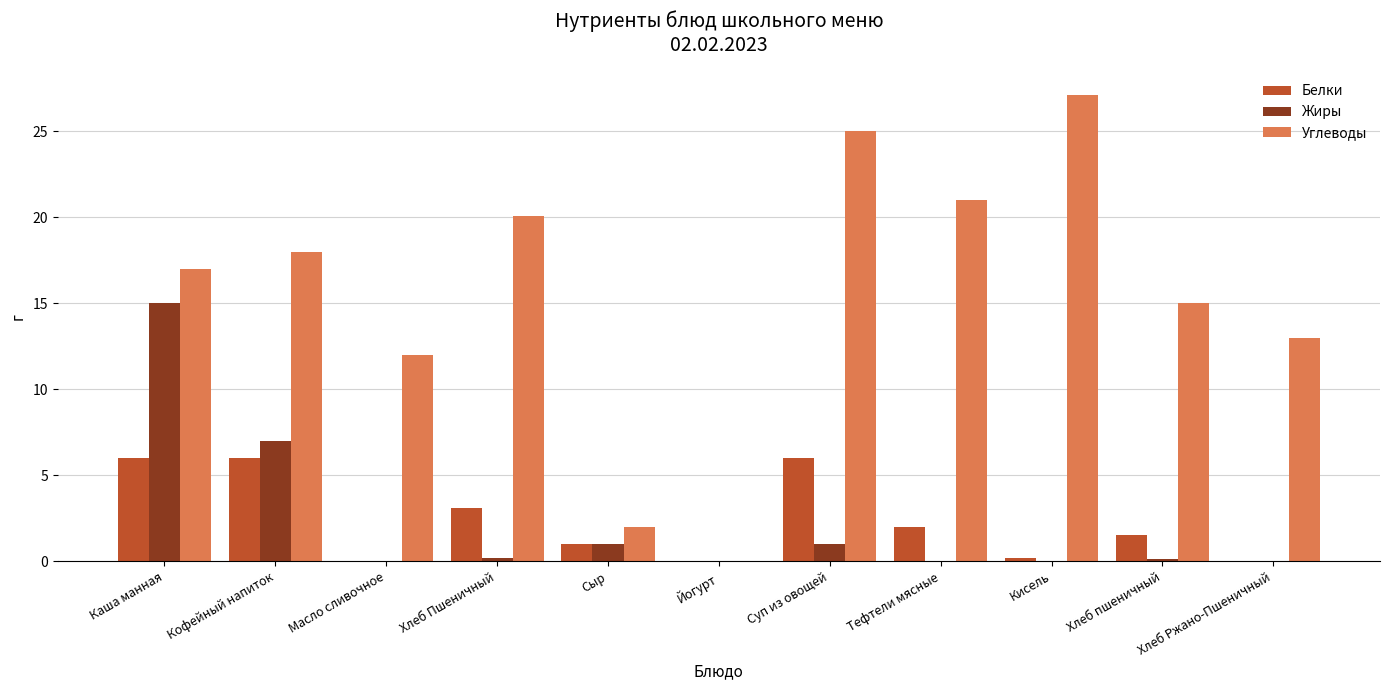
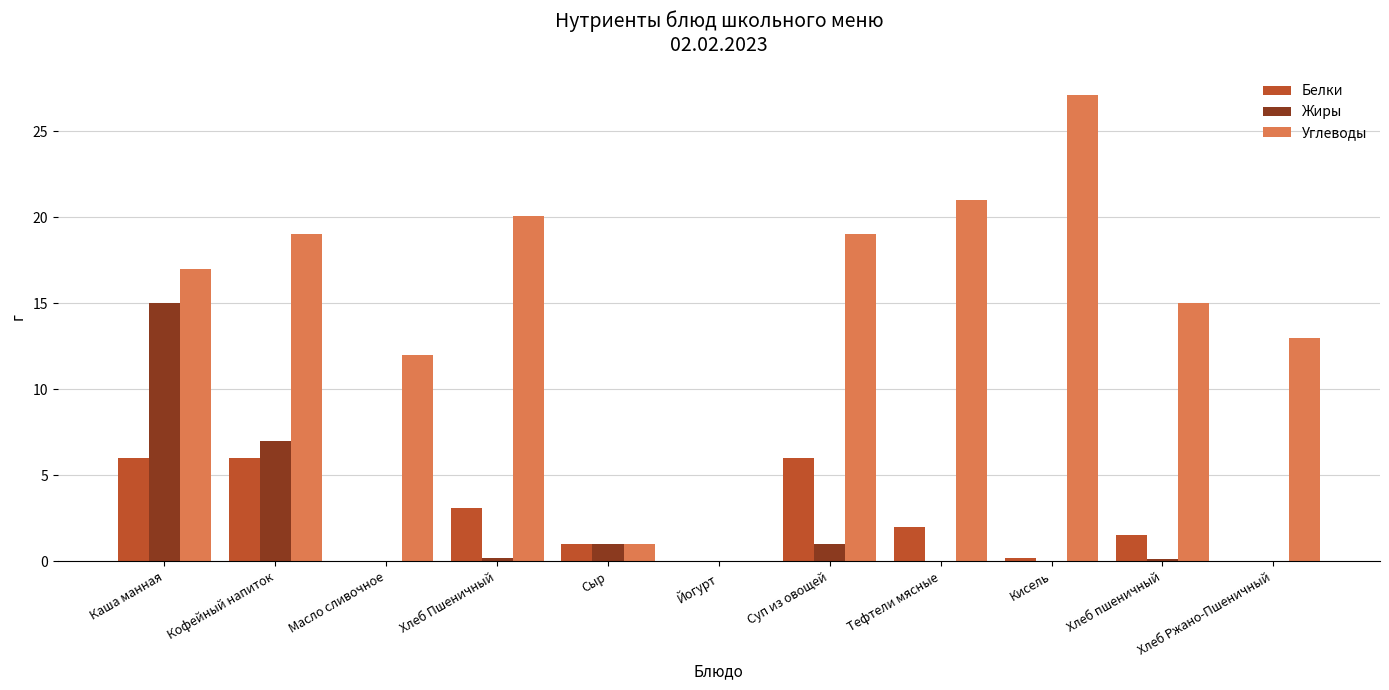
Углеводы, Кофейный напиток: 18 -> 19
Углеводы, Сыр: 2 -> 1
Углеводы, Суп из овощей: 25 -> 19
